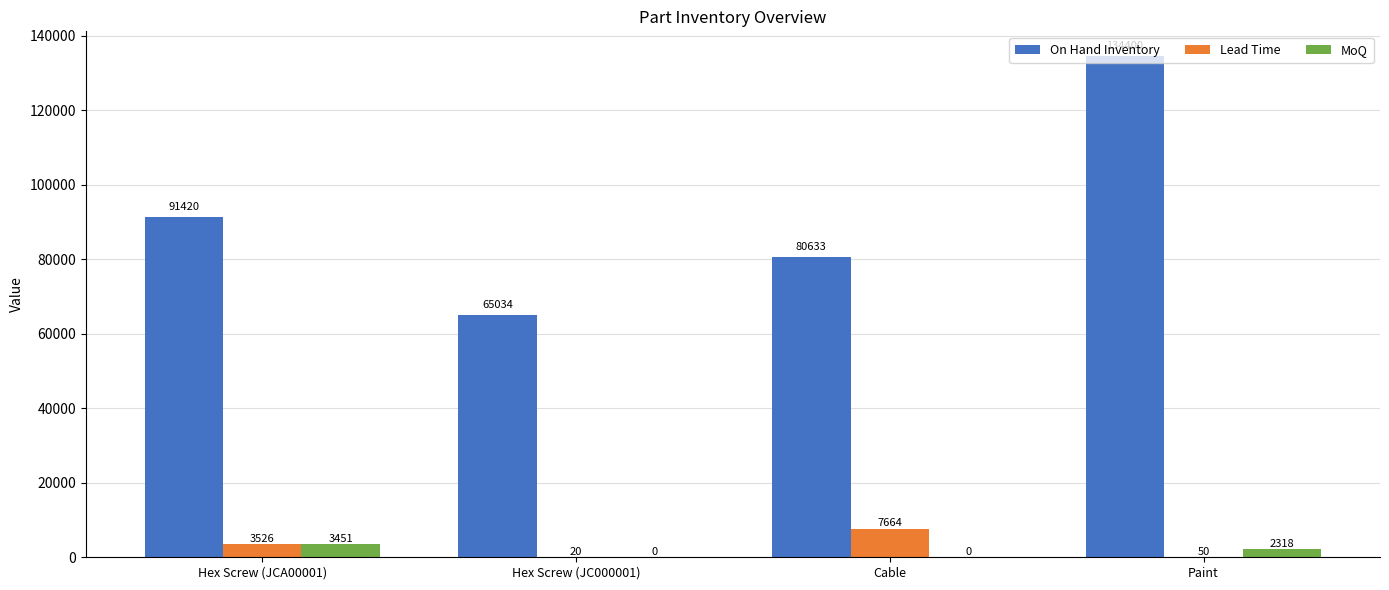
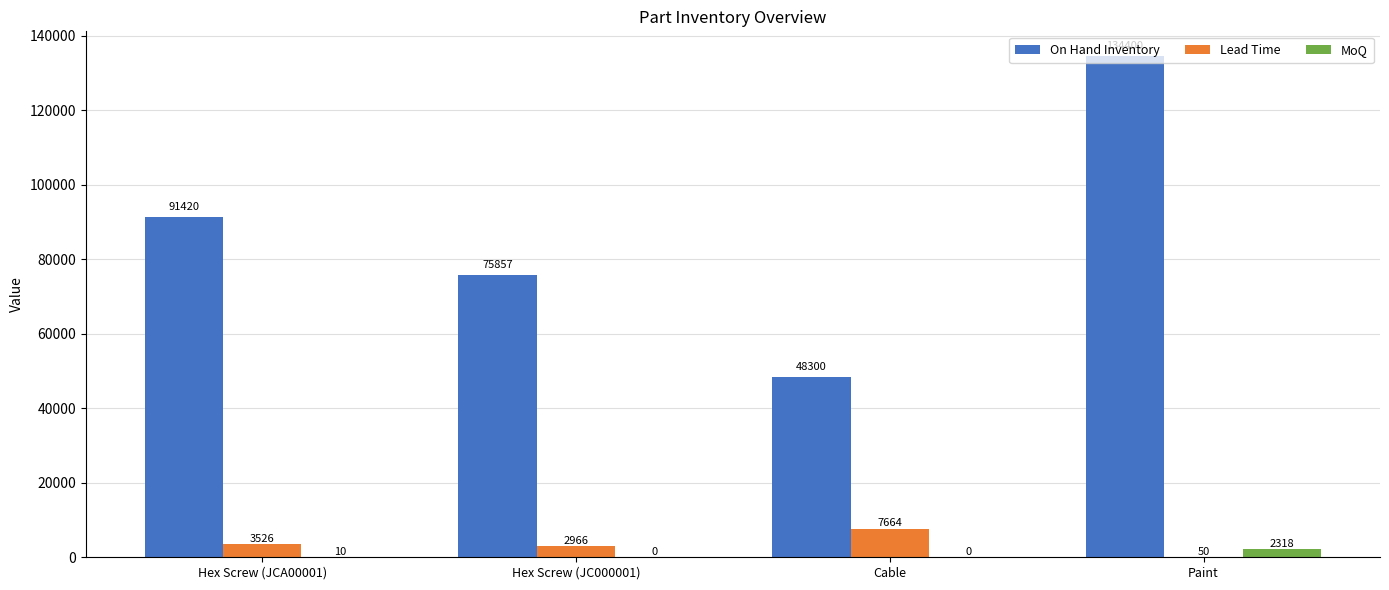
MoQ, Hex Screw (JCA00001): 3451 -> 10
On Hand Inventory, Hex Screw (JC000001): 65034 -> 75857
Lead Time, Hex Screw (JC000001): 20 -> 2966
On Hand Inventory, Cable: 80633 -> 48300
